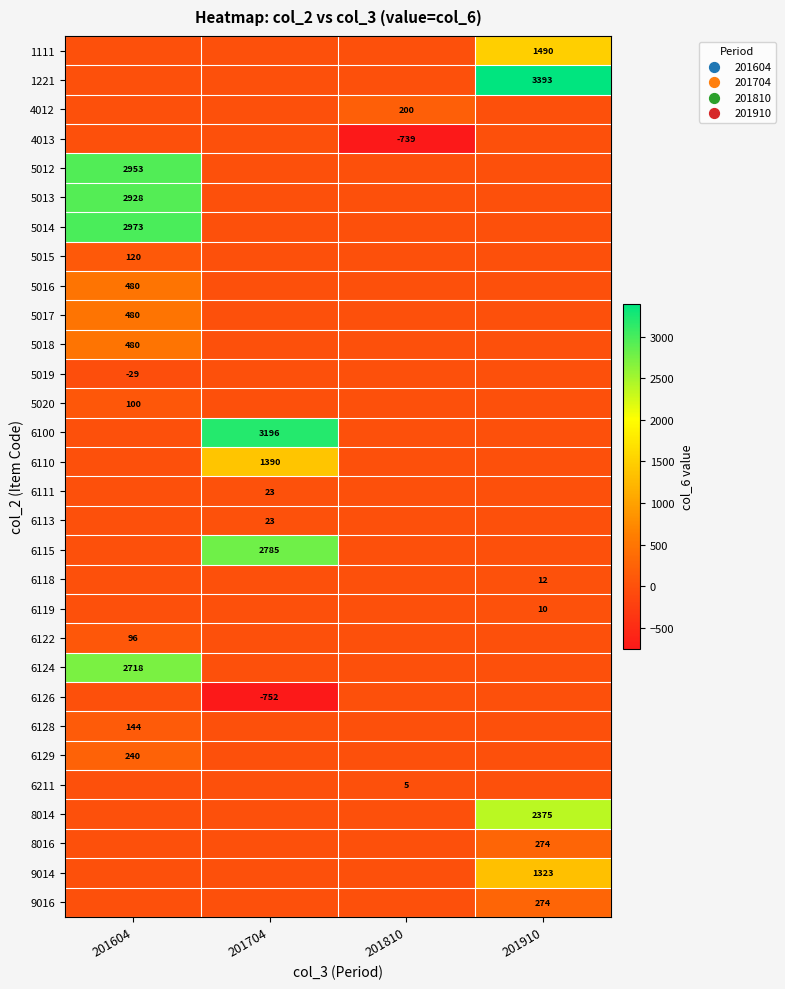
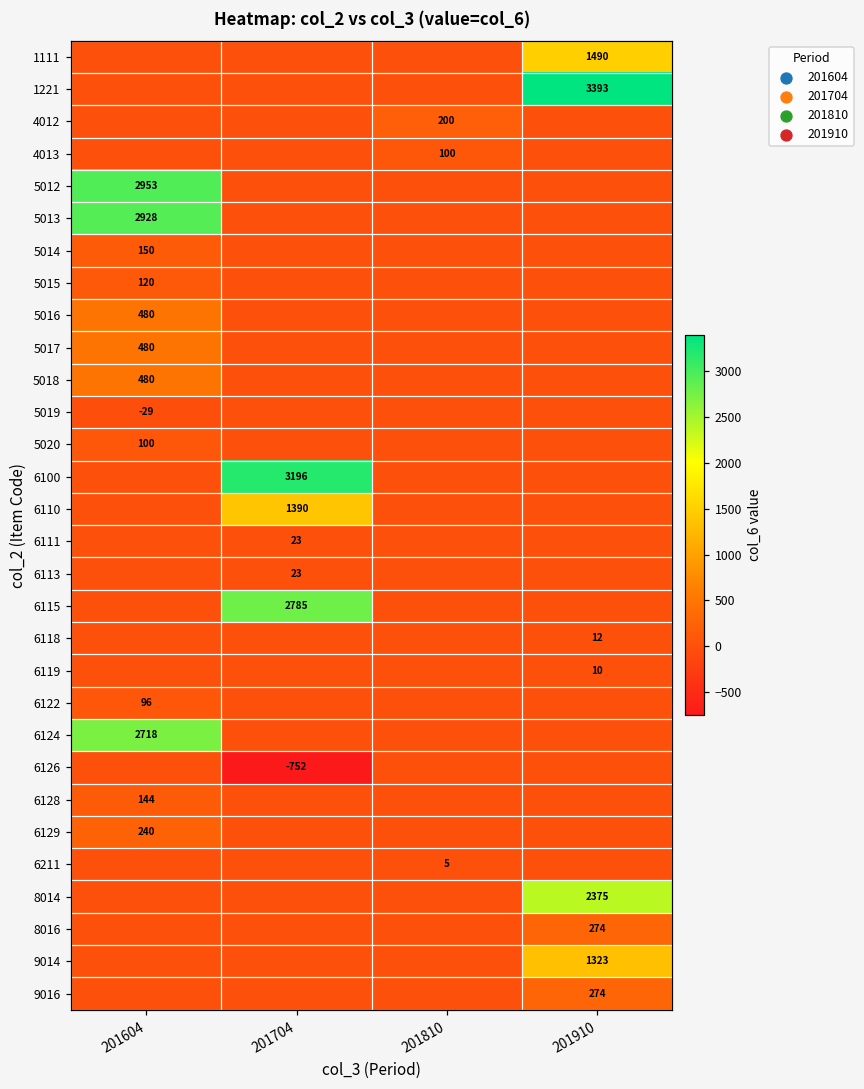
4013, 201810: -739 -> 100
5014, 201604: 2973 -> 150
